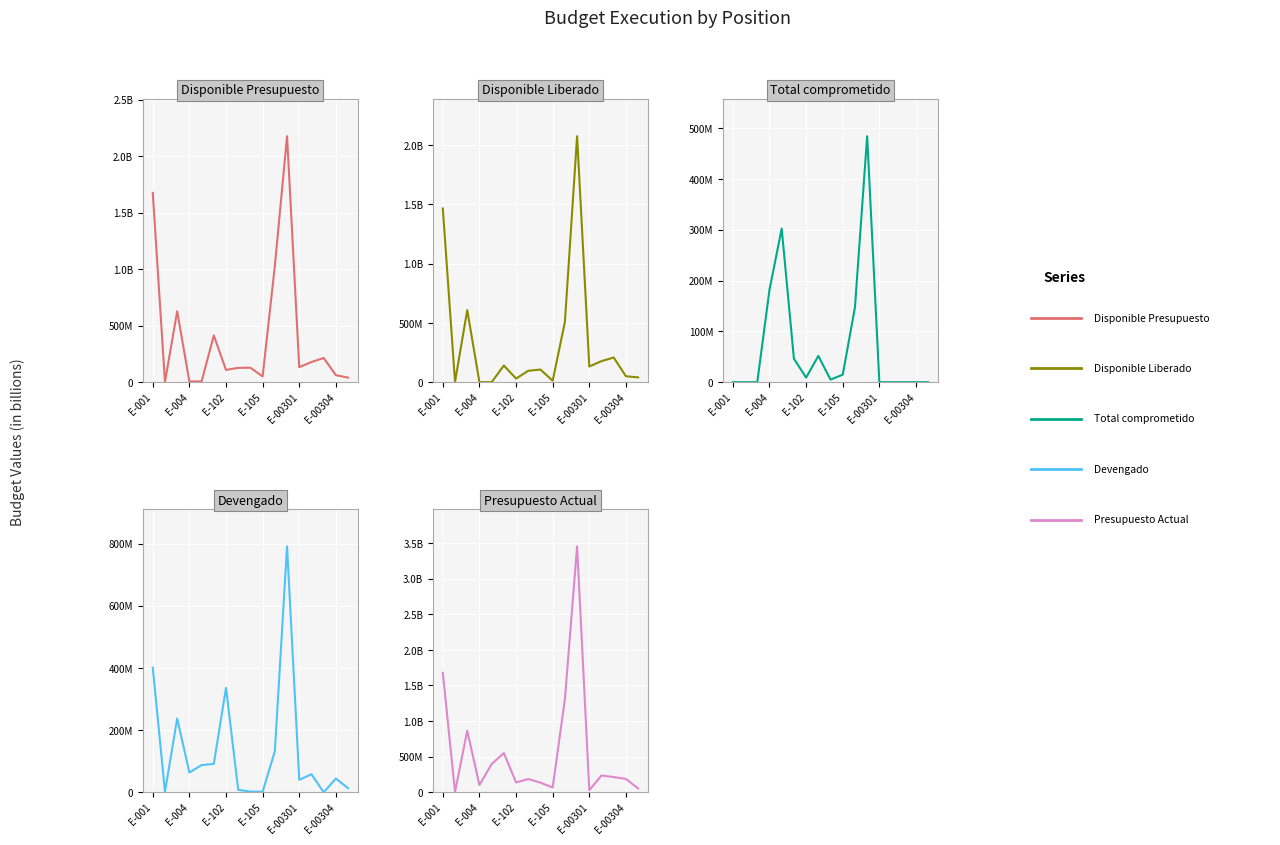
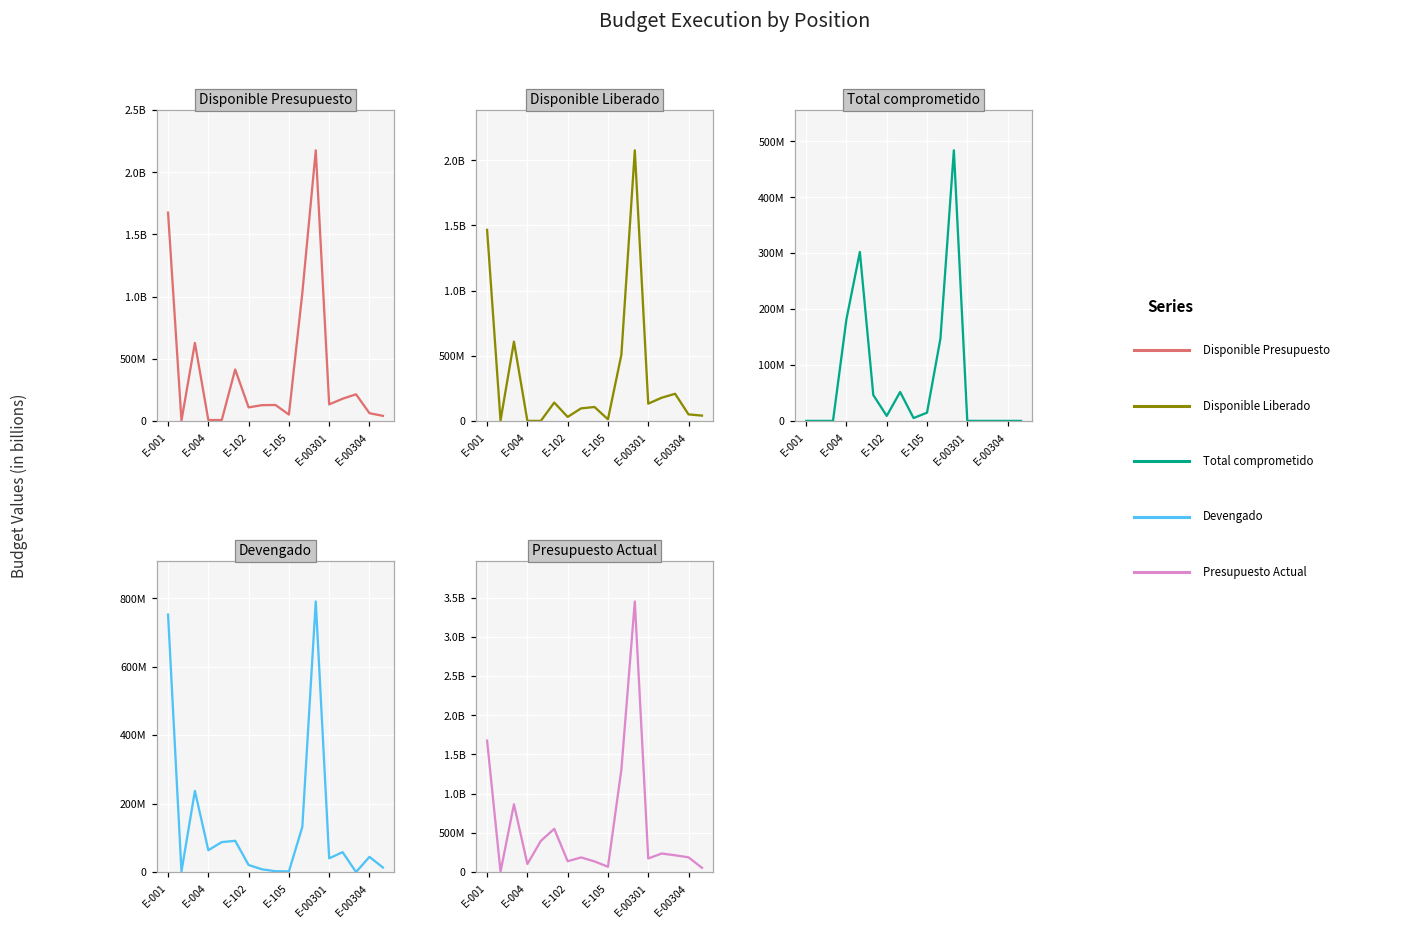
Devengado, E-001: 400000000 -> 750000000
Devengado, E-102: 340000000 -> 20000000
Presupuesto Actual, E-00301: 0 -> 200000000
